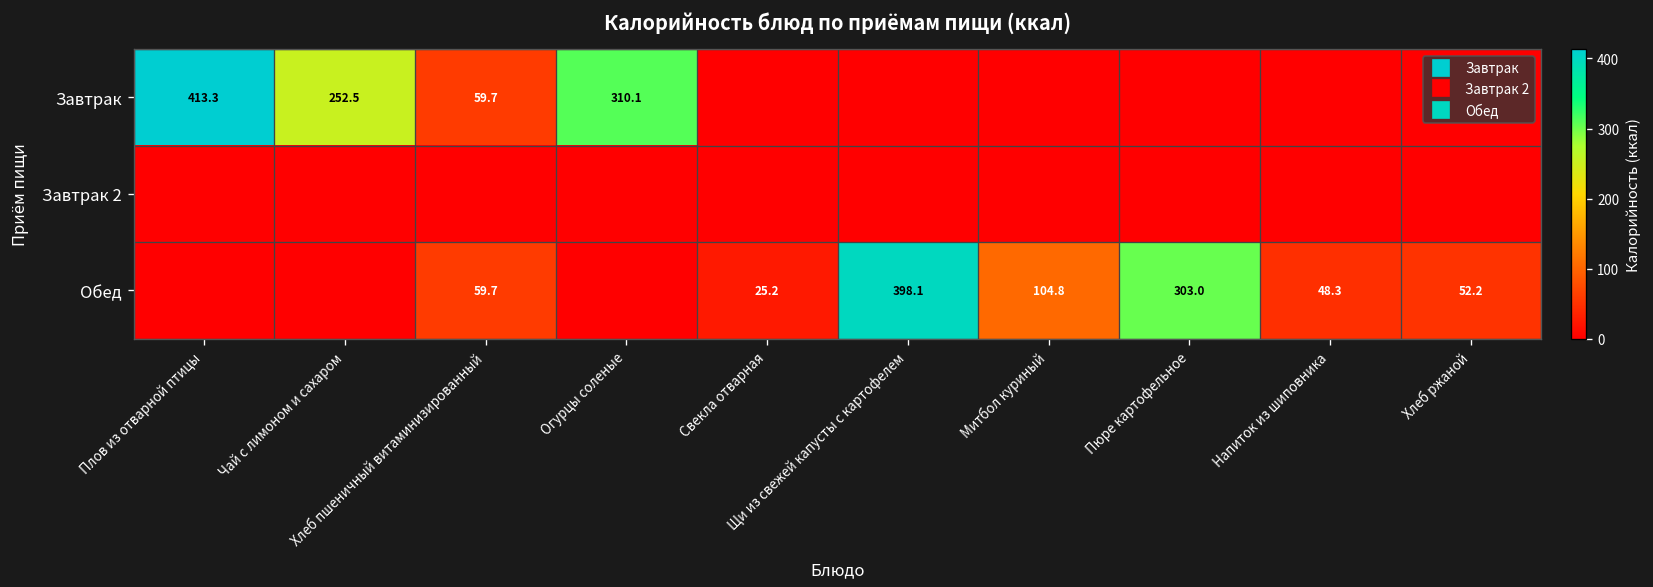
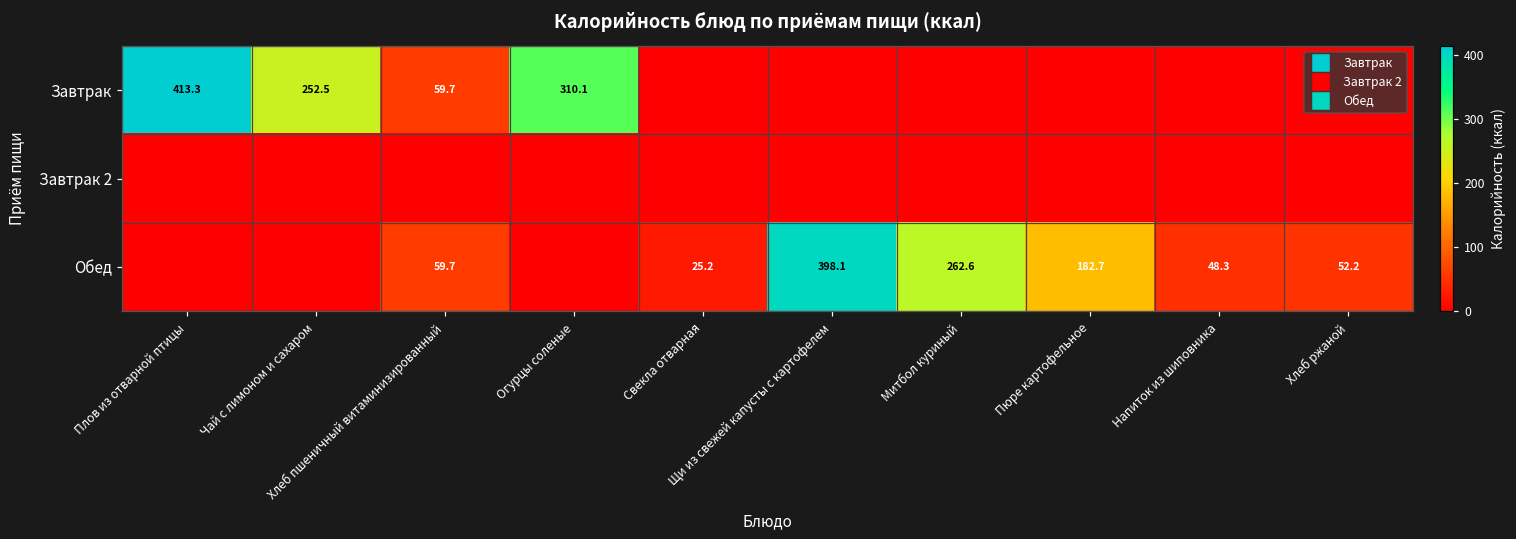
Обед, Митбол куриный: 104.8 -> 262.6
Обед, Пюре картофельное: 303.0 -> 182.7
